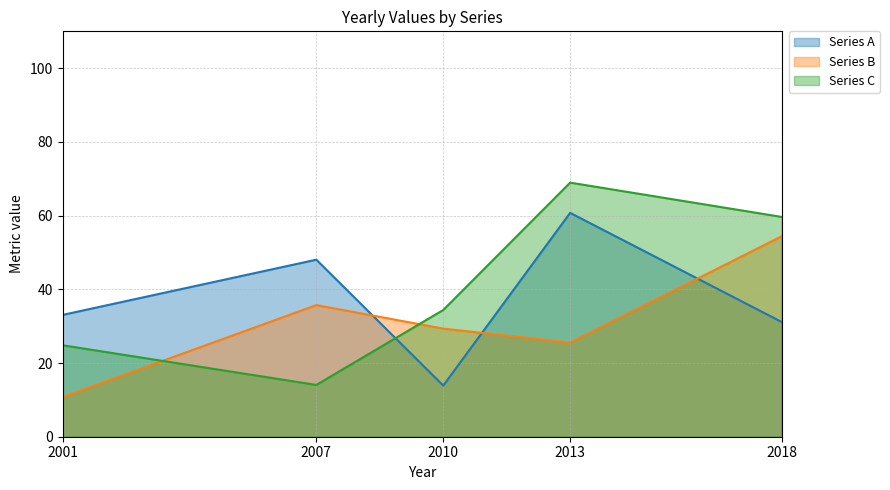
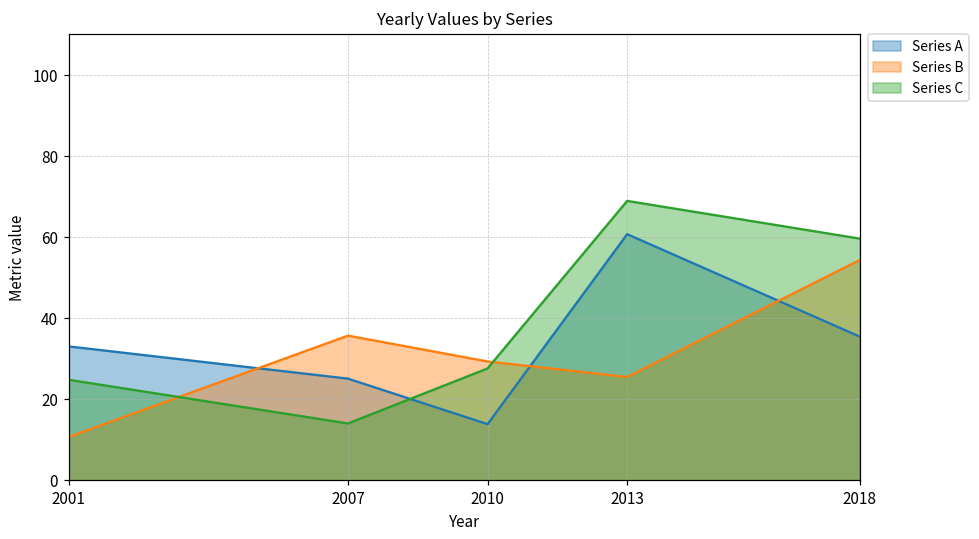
Series A, 2007: 48 -> 25
Series C, 2010: 34 -> 28
Series A, 2018: 31 -> 35
